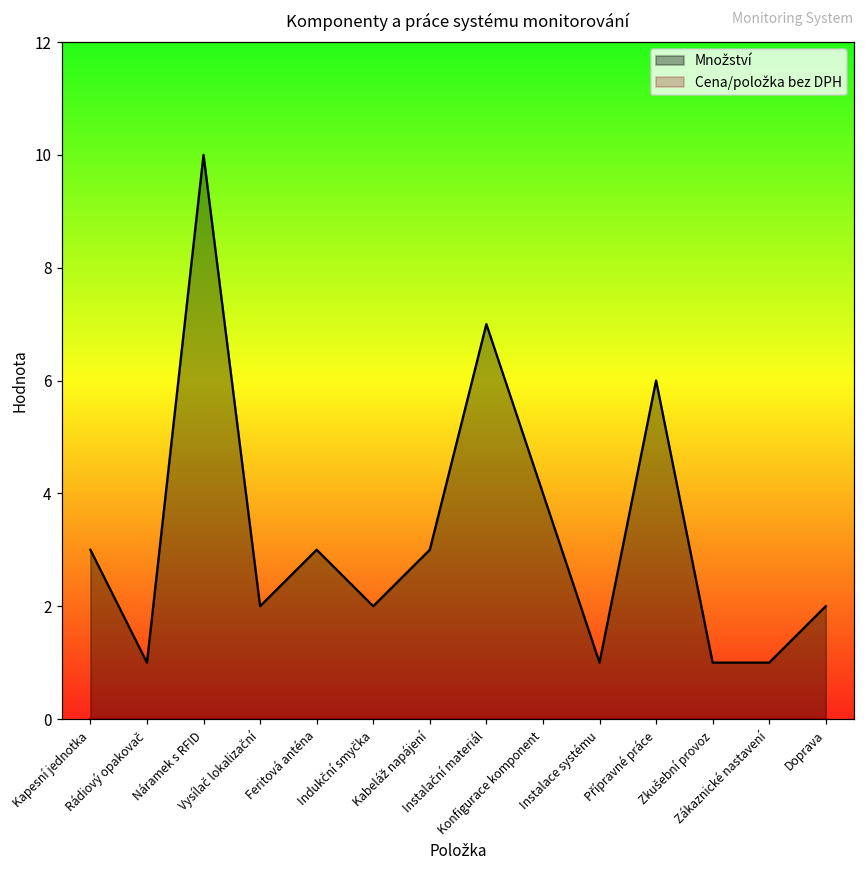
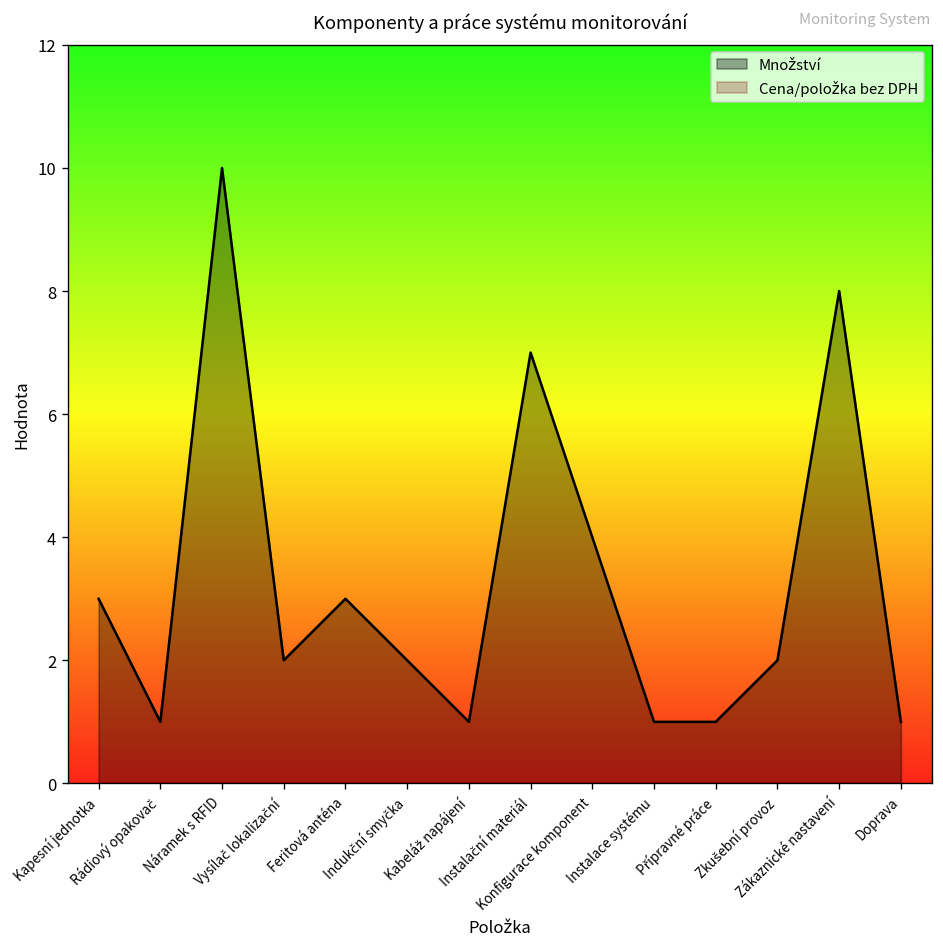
Množství, Kabeláž napájení: 3 -> 1
Množství, Přípravné práce: 6 -> 1
Množství, Zkušební provoz: 1 -> 2
Množství, Zákaznické nastavení: 1 -> 8
Množství, Doprava: 2 -> 1
